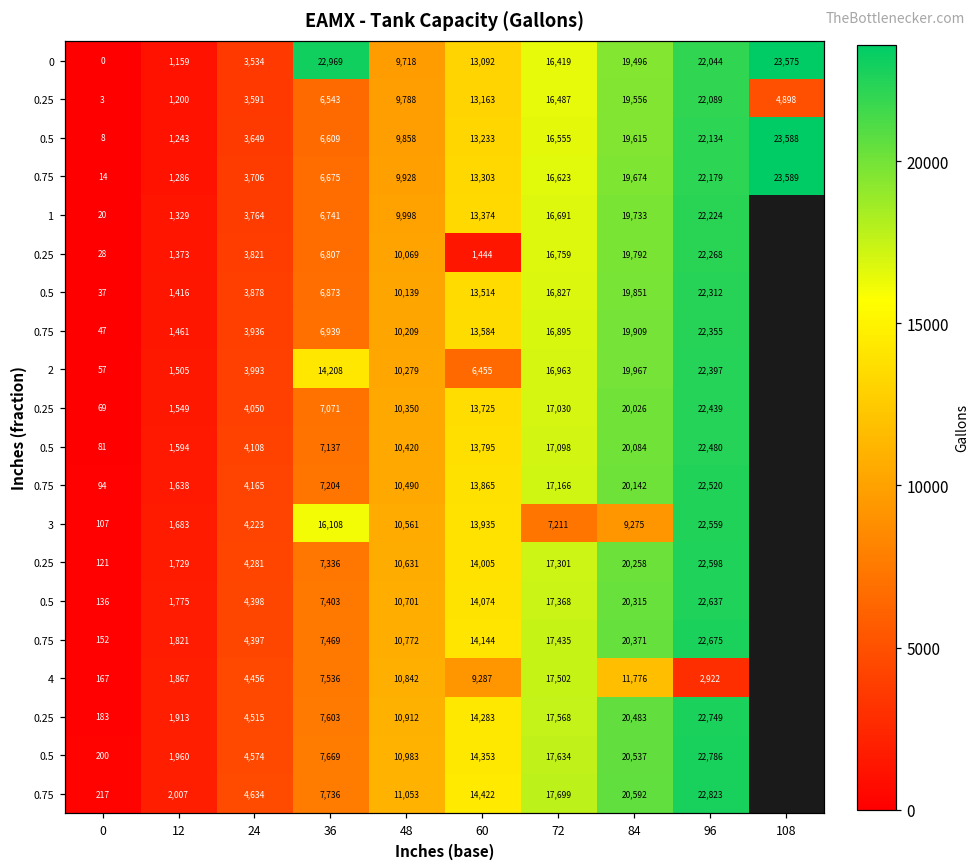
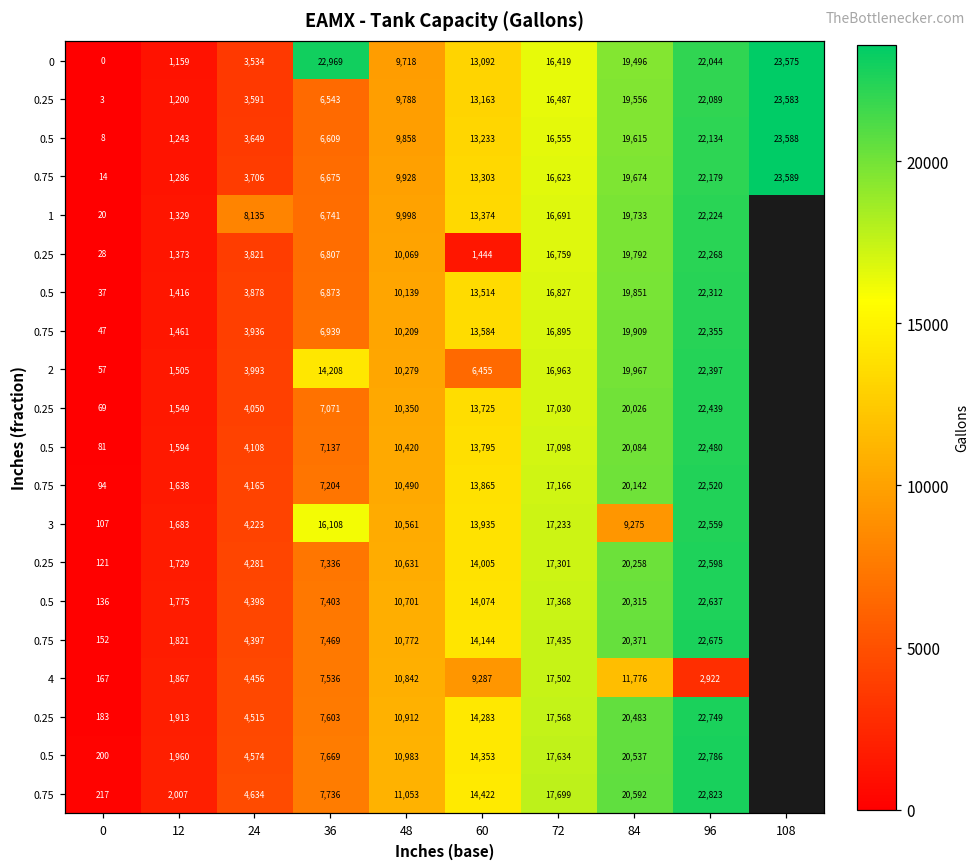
0.25, 108: 4,898 -> 23,583
1, 24: 3,764 -> 8,135
3, 72: 7,211 -> 17,233
